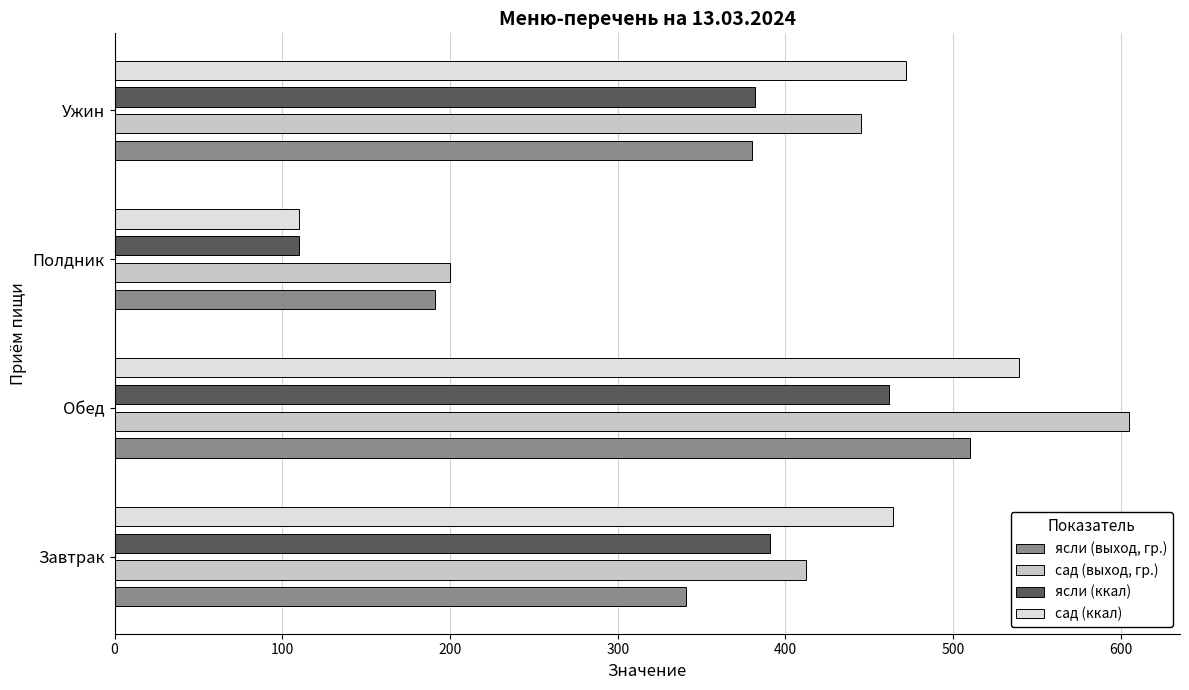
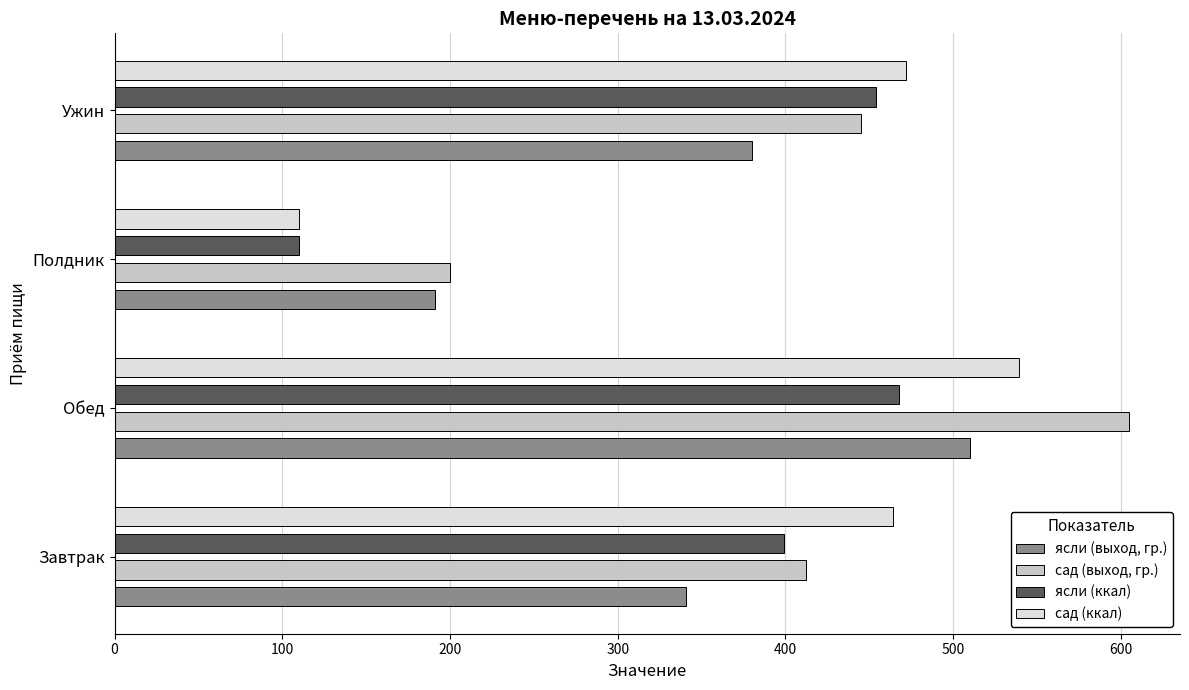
ясли (ккал), Ужин: 382 -> 454
ясли (ккал), Обед: 462 -> 468
ясли (ккал), Завтрак: 391 -> 399
